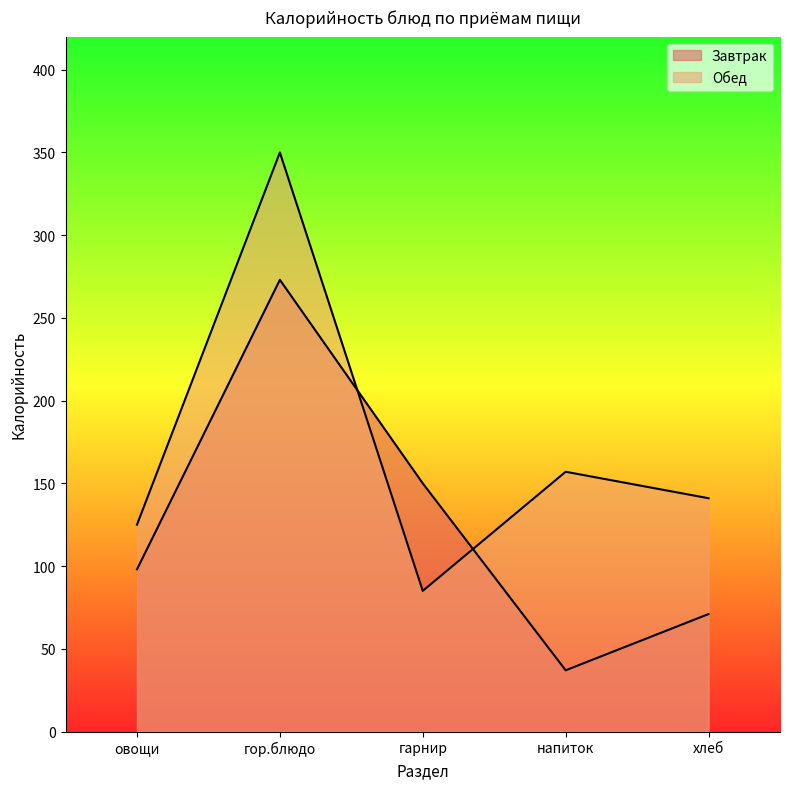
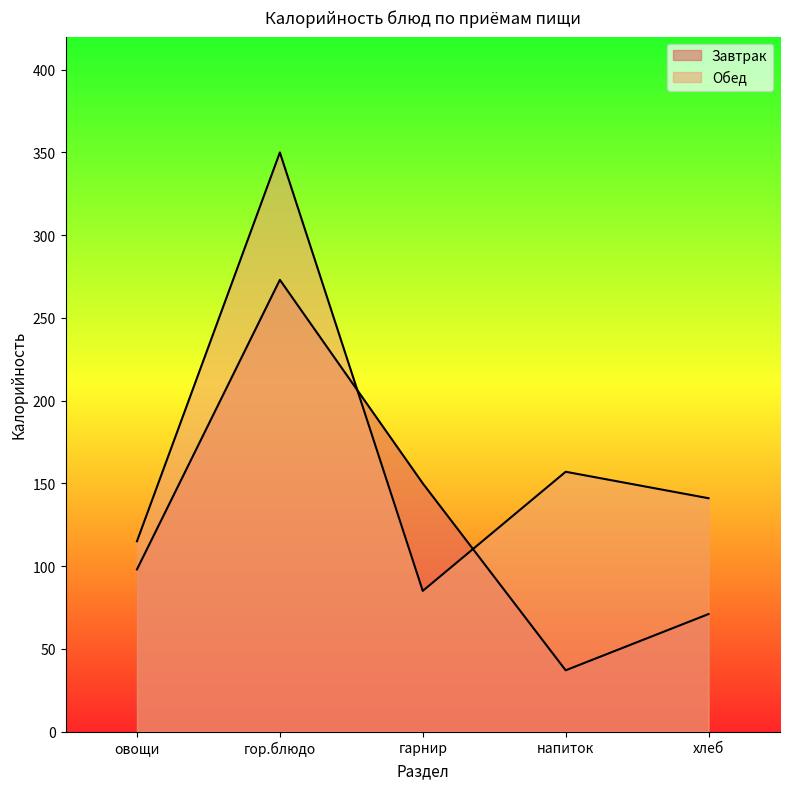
Обед, овощи: 125 -> 115
